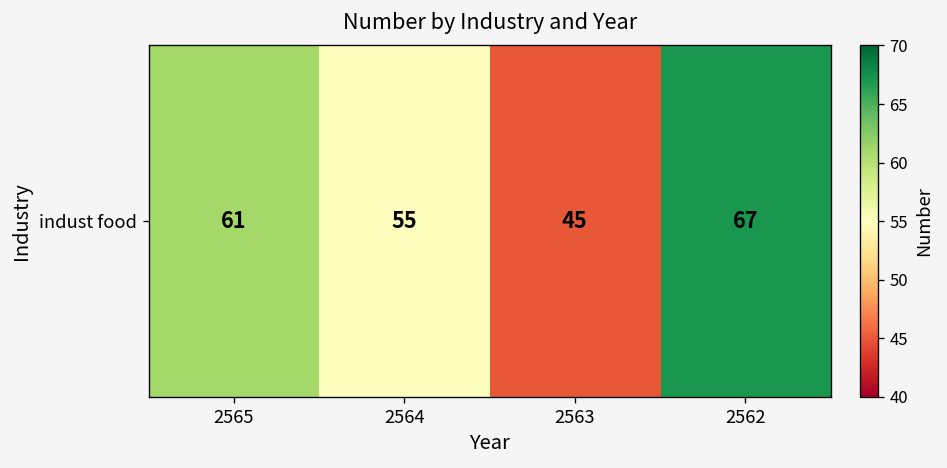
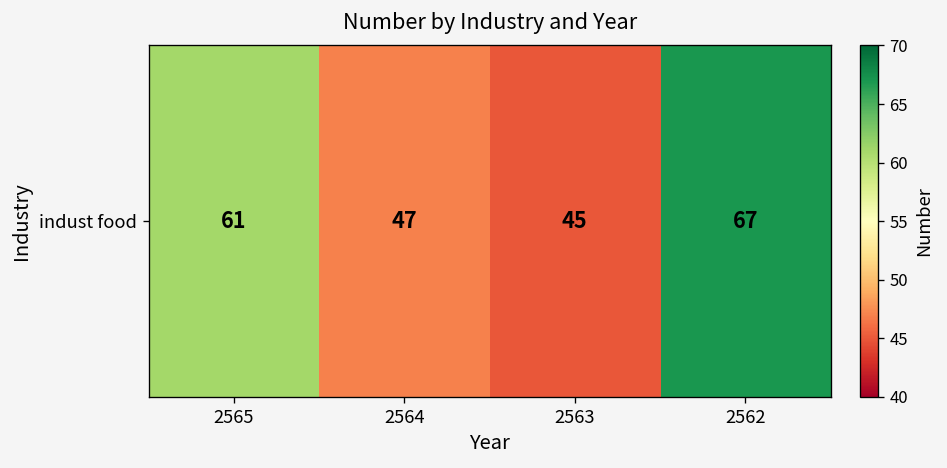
indust food, 2564: 55 -> 47
